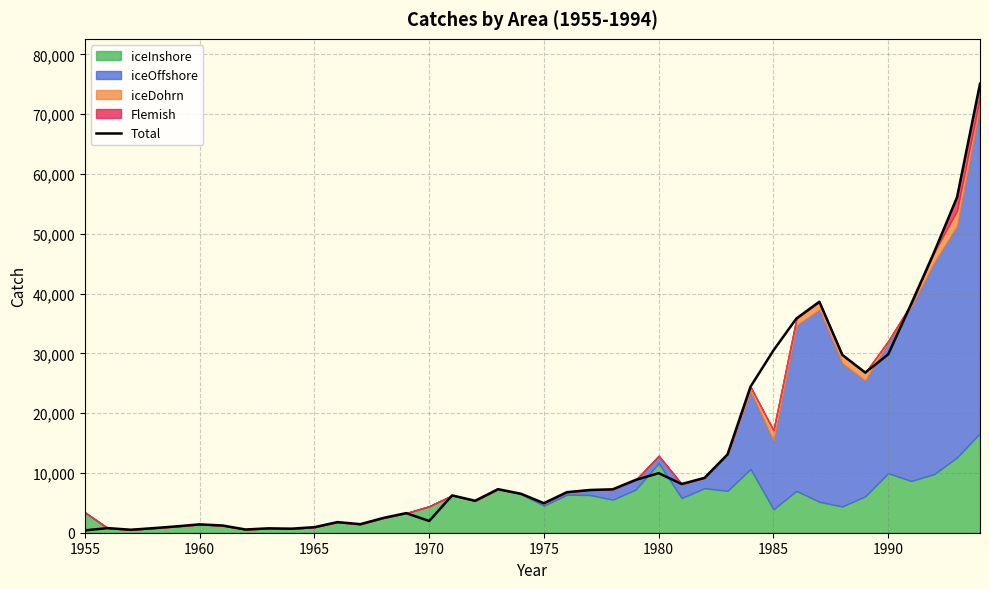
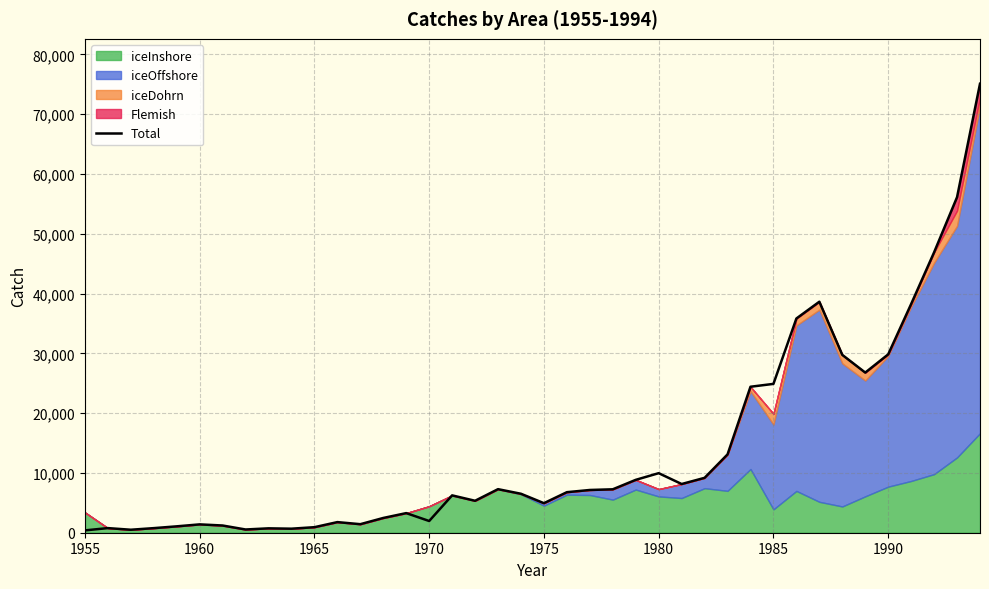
iceInshore, 1980: 12,000 -> 6,000
Total, 1985: 30,000 -> 25,000
iceOffshore, 1985: 11,000 -> 14,000
iceInshore, 1990: 10,000 -> 8,000
